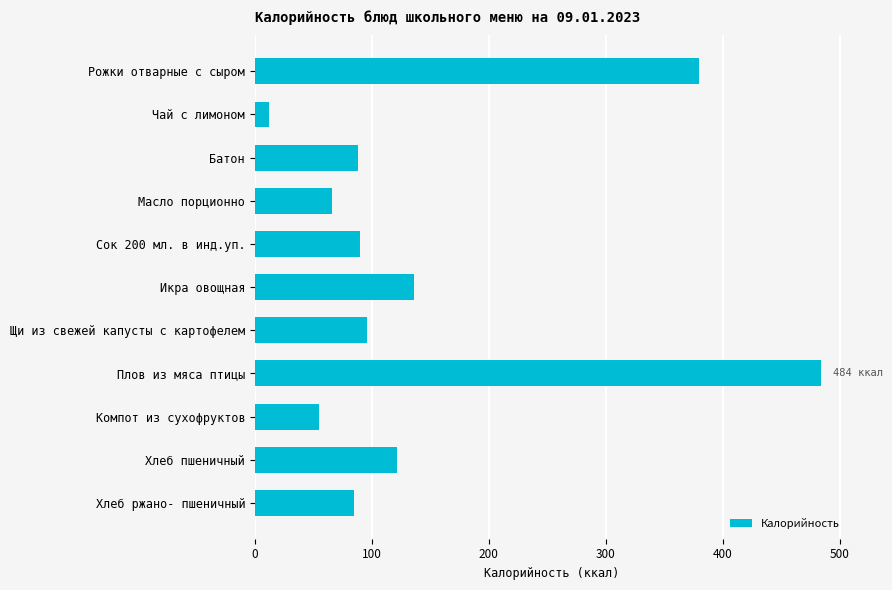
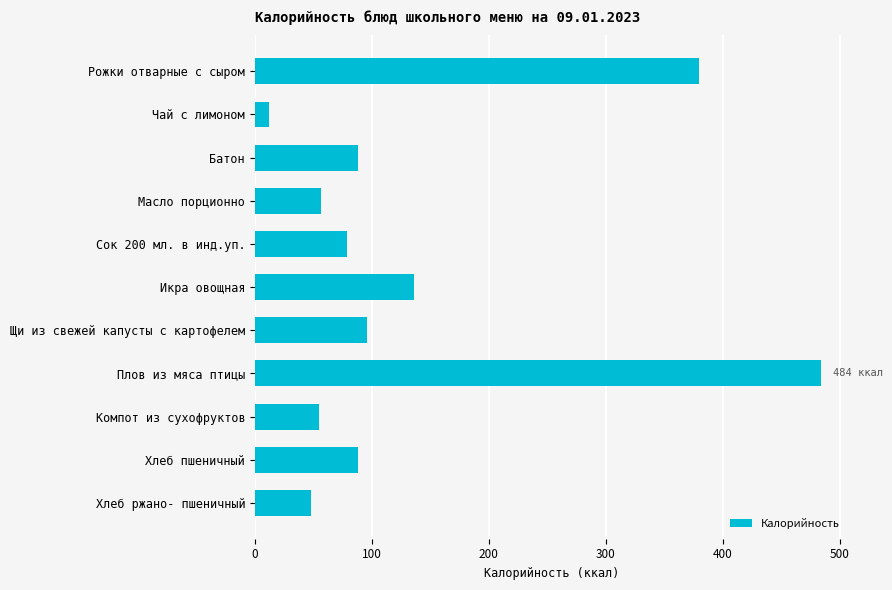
Масло порционно: 66 -> 56
Сок 200 мл. в инд.уп.: 90 -> 79
Хлеб пшеничный: 121 -> 88
Хлеб ржано- пшеничный: 84 -> 48
